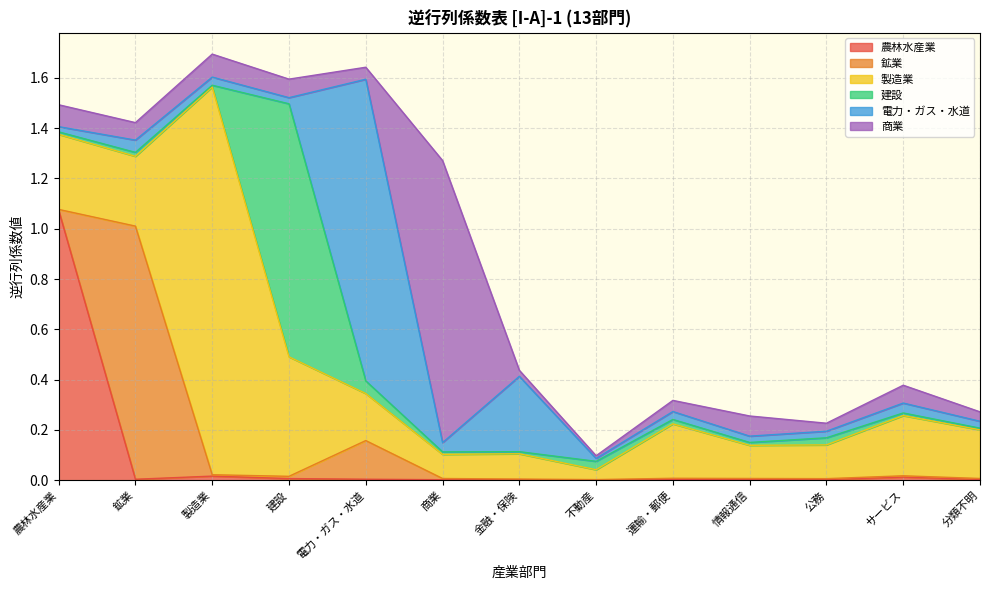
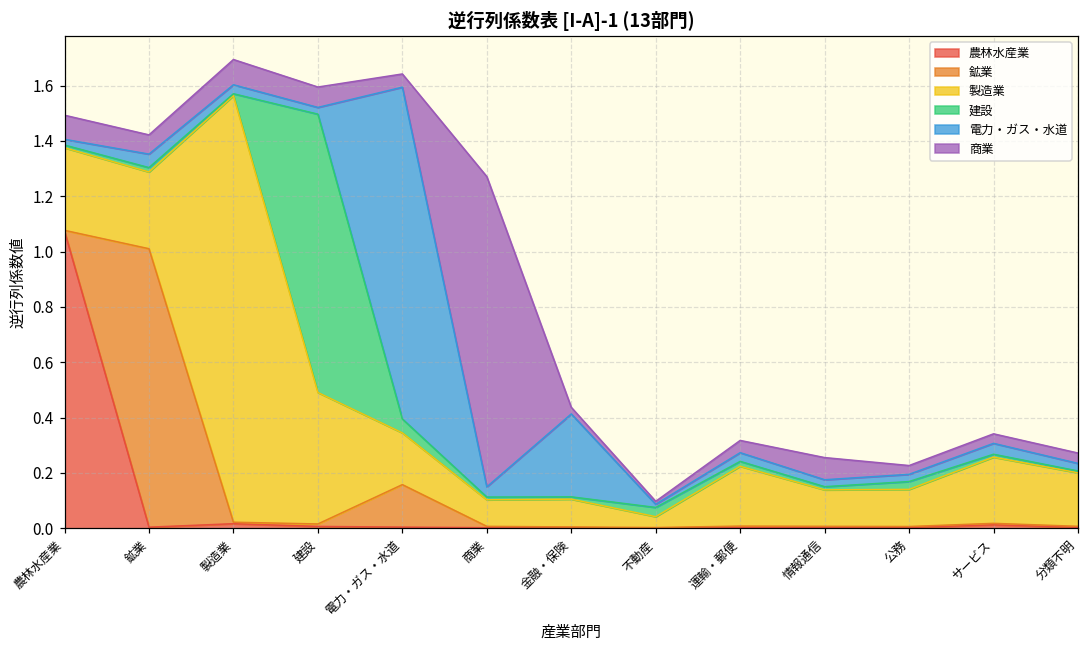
商業, サービス: 0.07 -> 0.03
